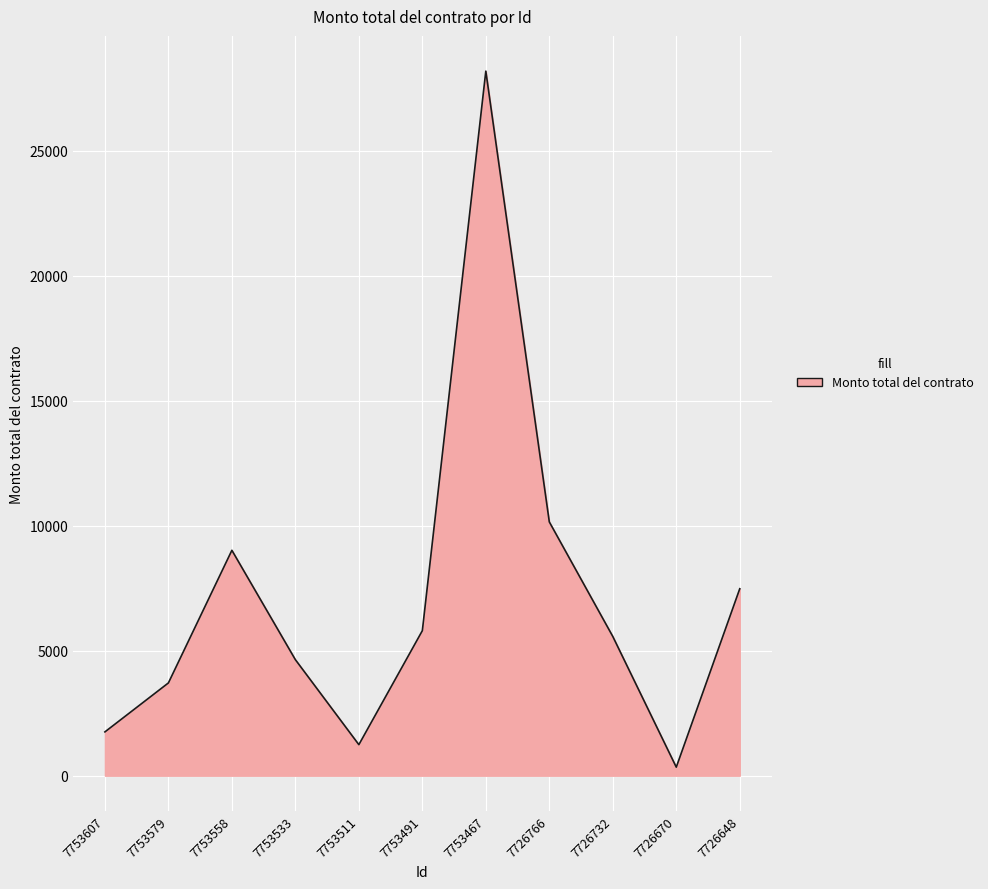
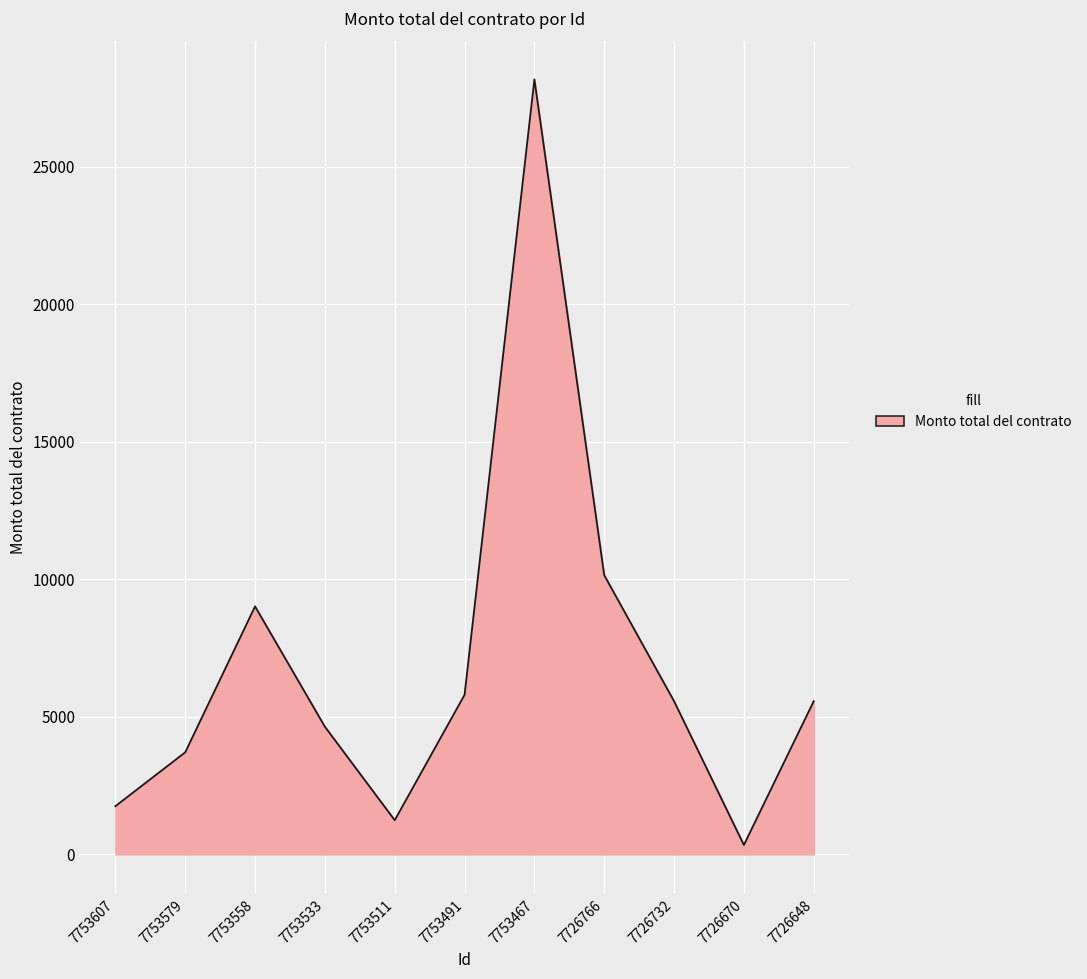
7726648: 7500 -> 5600
